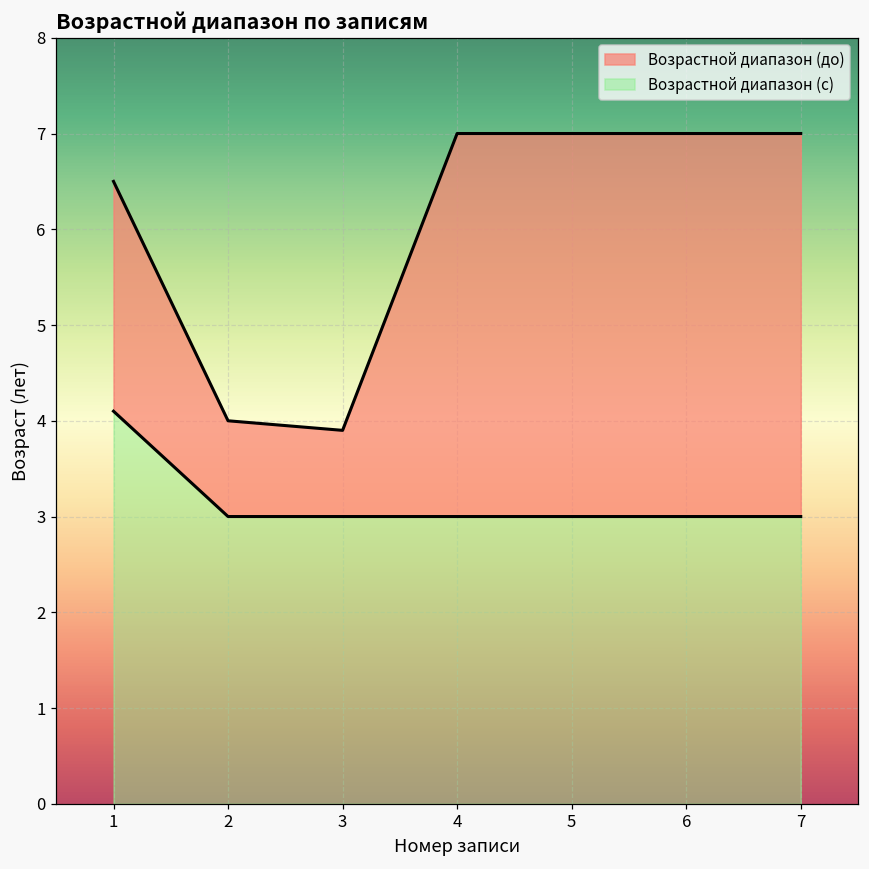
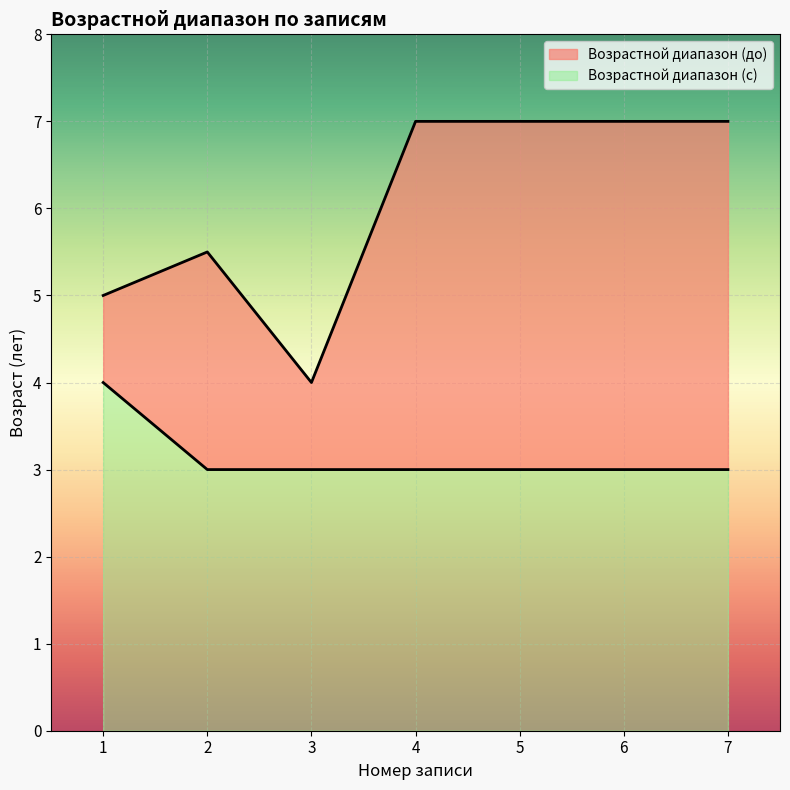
Возрастной диапазон (до), 1: 6.5 -> 5.0
Возрастной диапазон (с), 1: 4.1 -> 4.0
Возрастной диапазон (до), 2: 4.0 -> 5.5
Возрастной диапазон (до), 3: 3.9 -> 4.0
